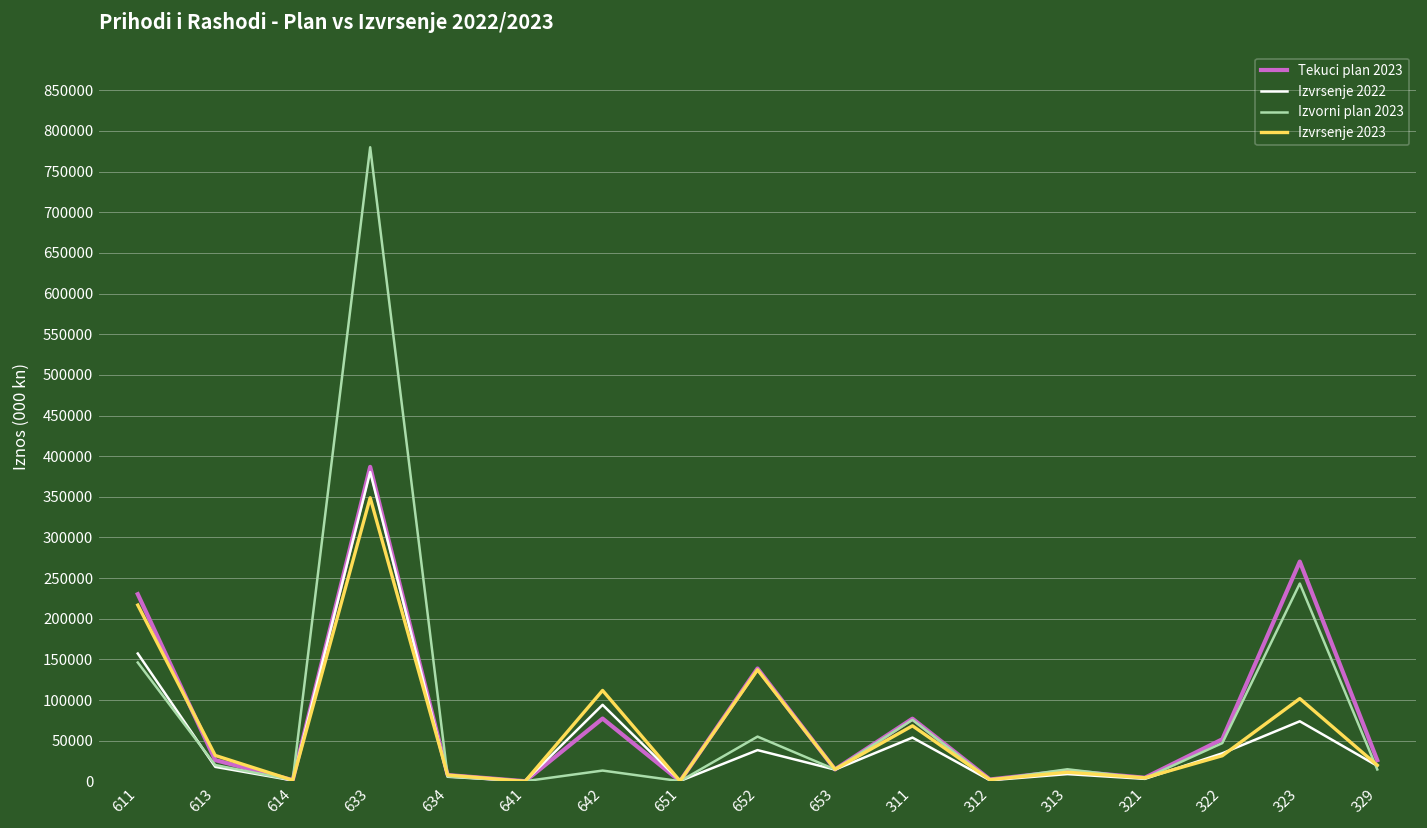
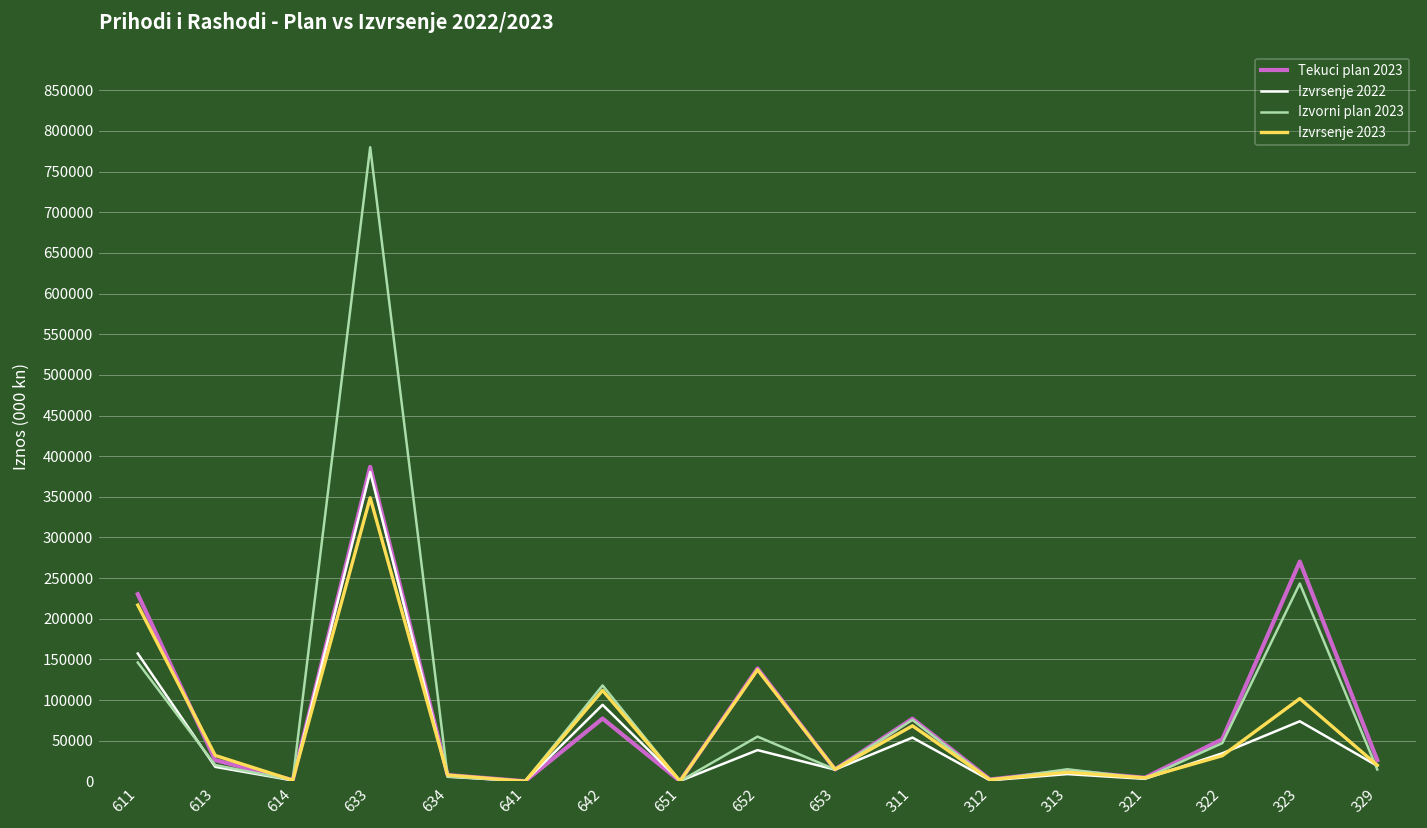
Izvorni plan 2023, 642: 10000 -> 120000
